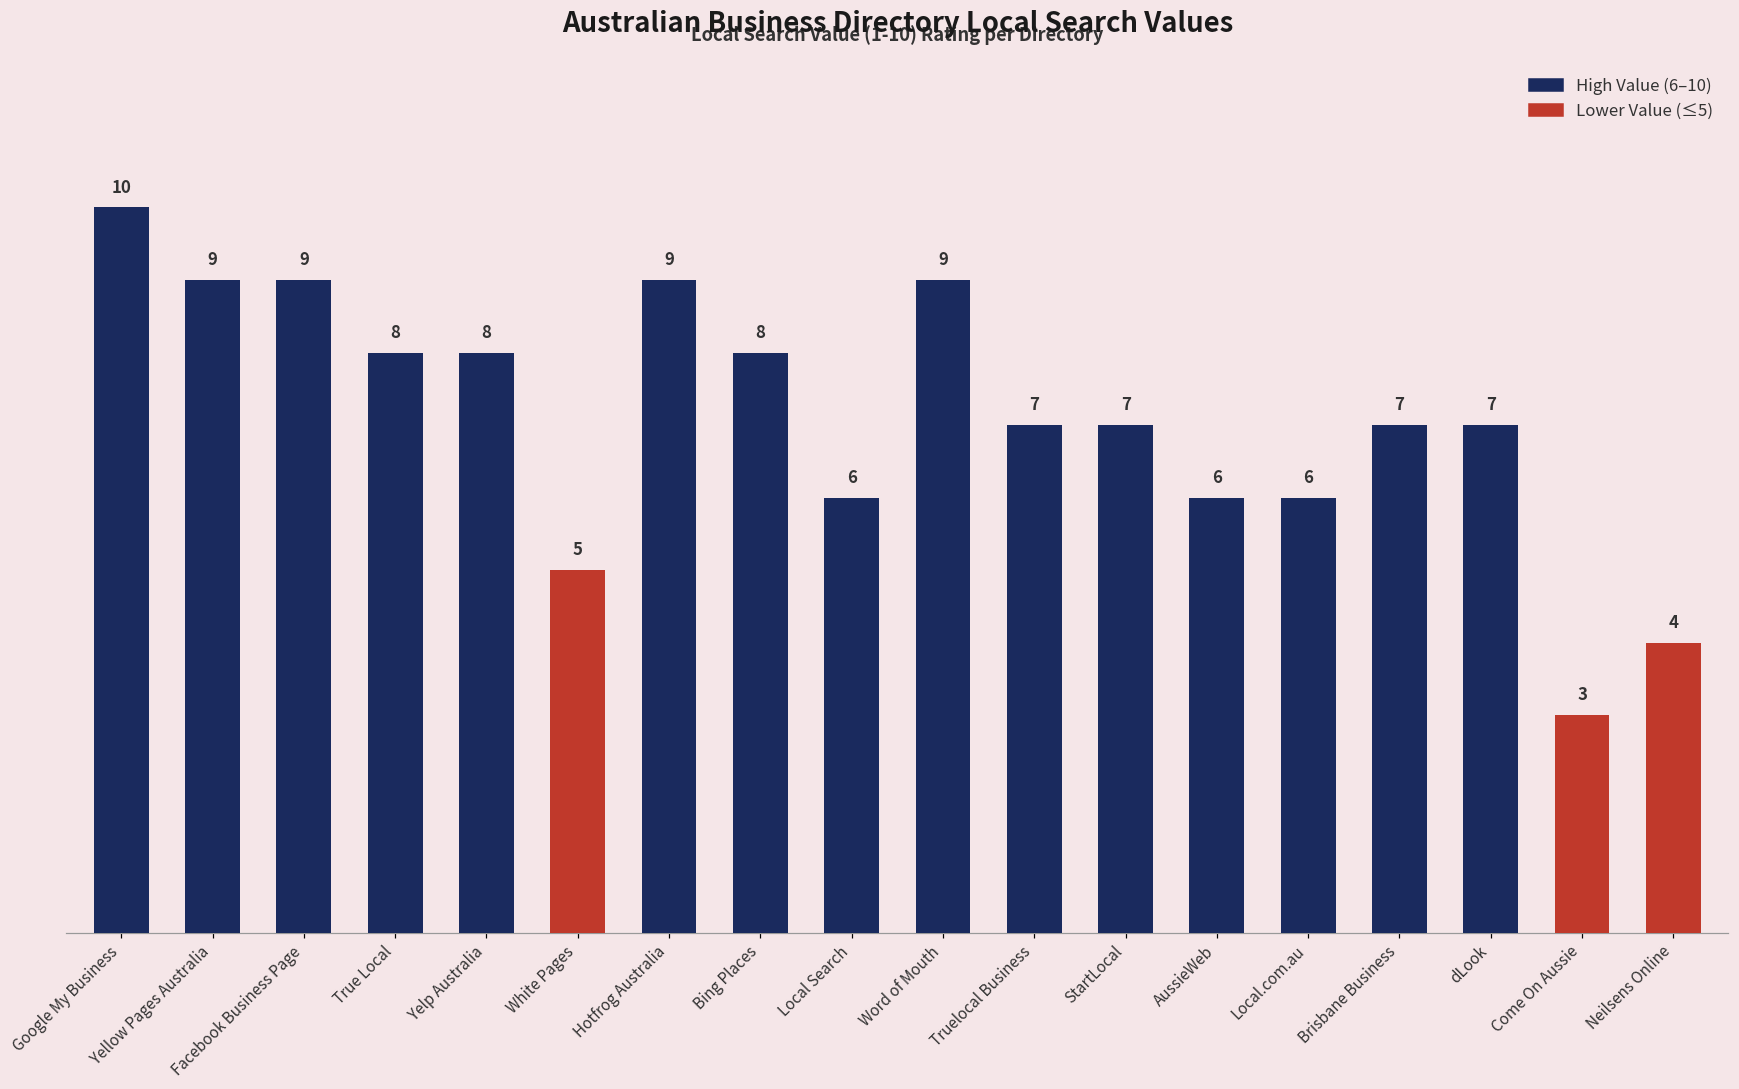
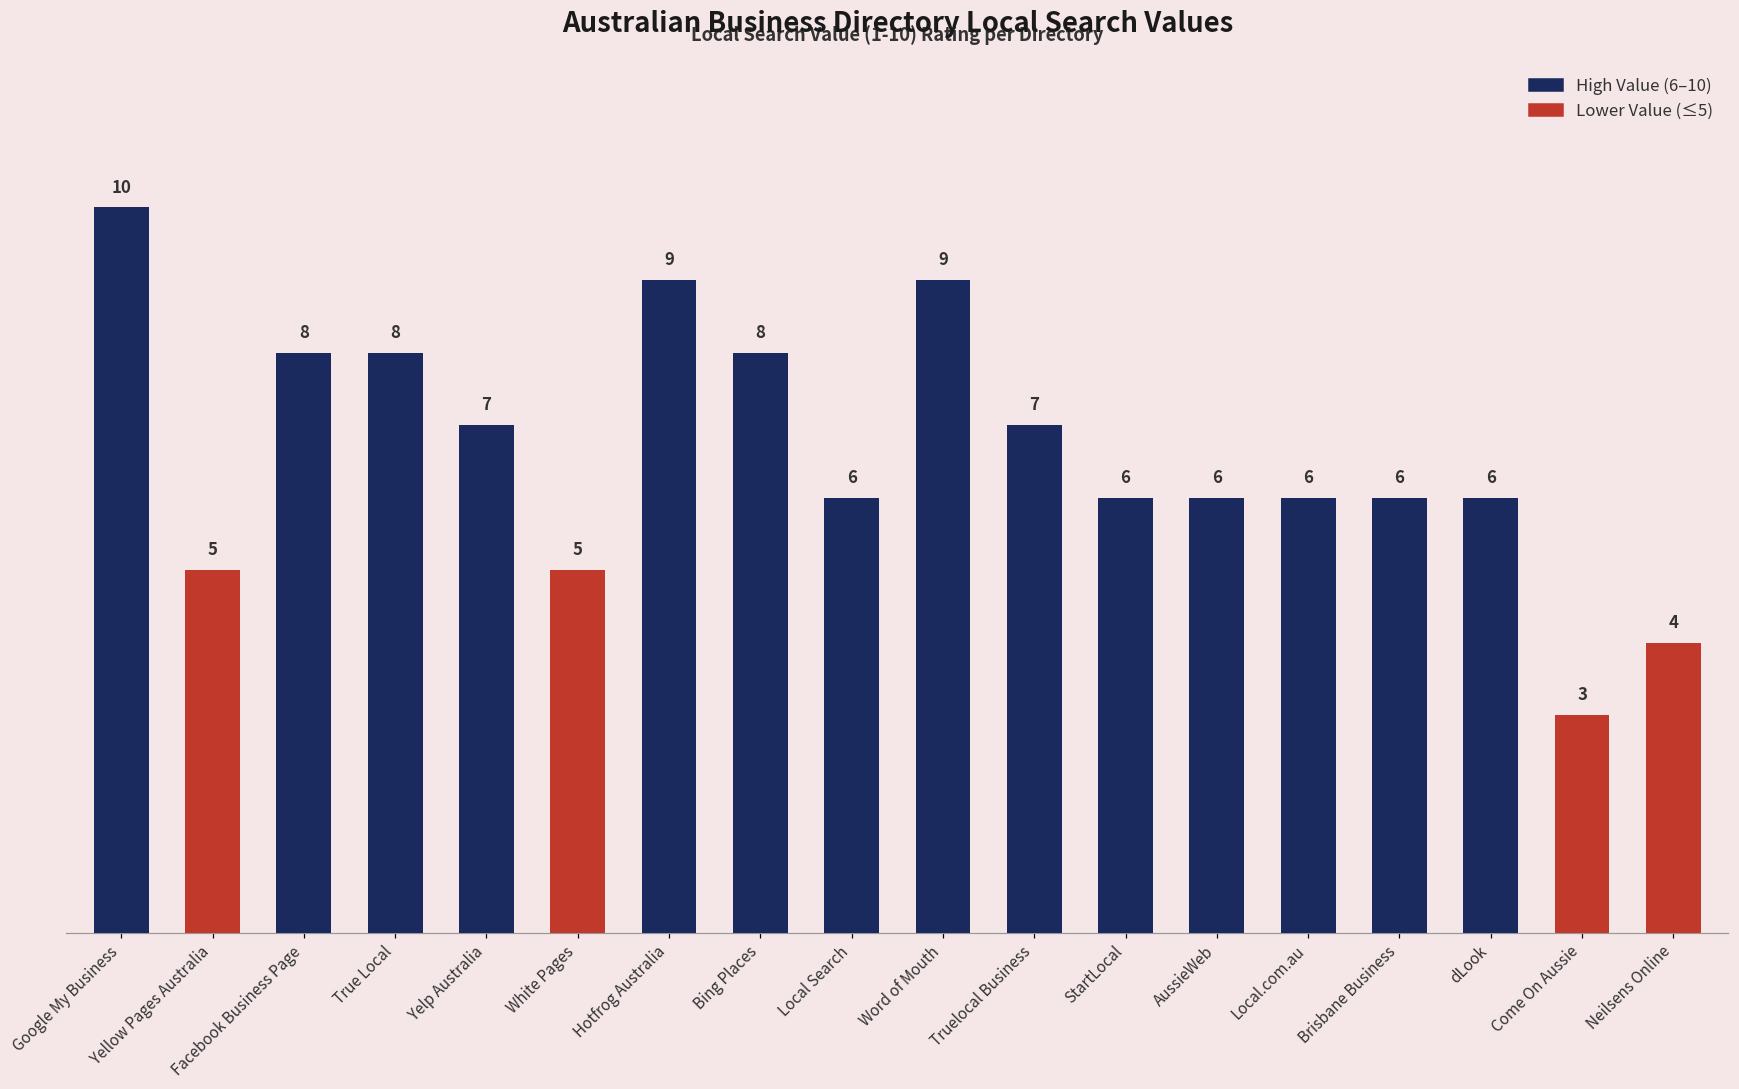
Yellow Pages Australia: 9 -> 5
Facebook Business Page: 9 -> 8
Yelp Australia: 8 -> 7
StartLocal: 7 -> 6
Brisbane Business: 7 -> 6
dLook: 7 -> 6
